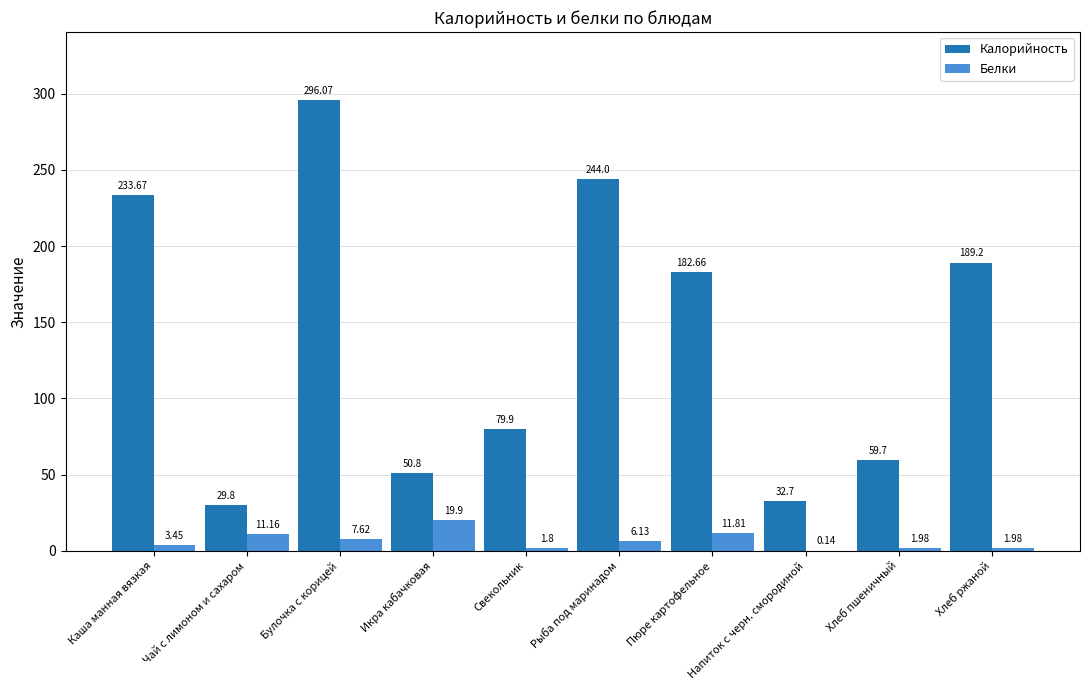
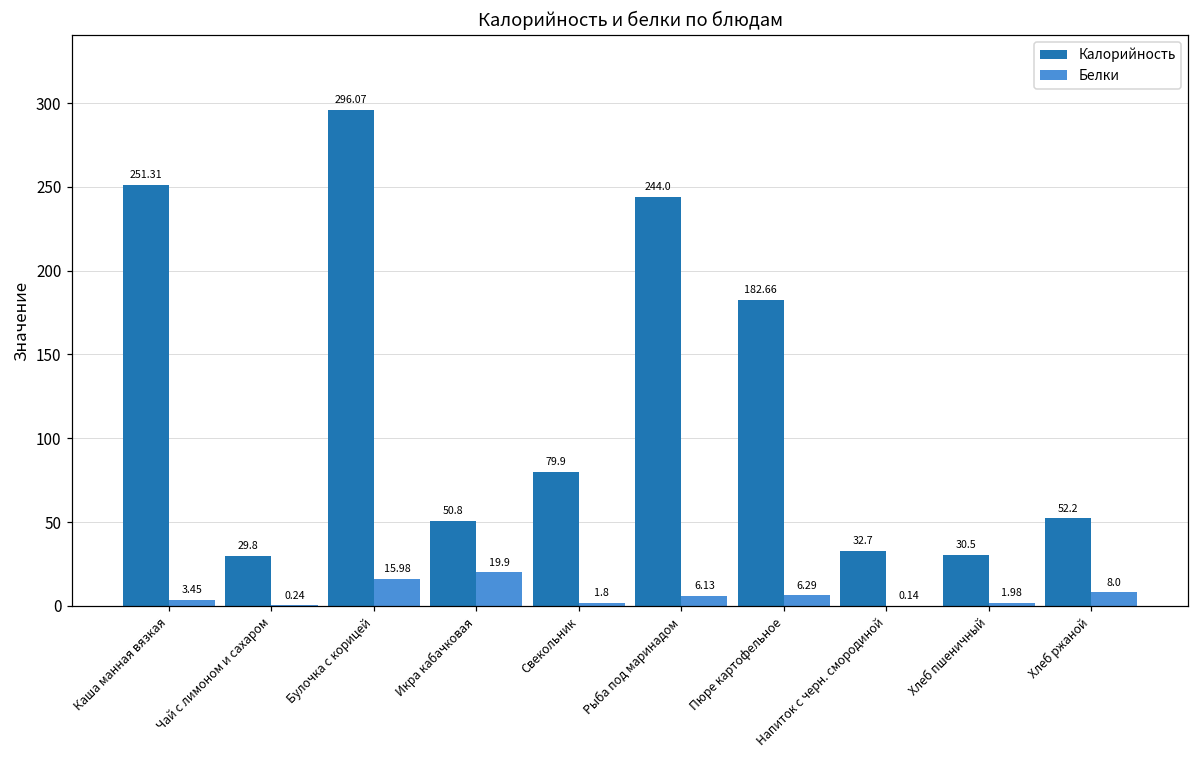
Калорийность, Каша манная вязкая: 233.67 -> 251.31
Белки, Чай с лимоном и сахаром: 11.16 -> 0.24
Белки, Булочка с корицей: 7.62 -> 15.98
Белки, Пюре картофельное: 11.81 -> 6.29
Калорийность, Хлеб пшеничный: 59.7 -> 30.5
Калорийность, Хлеб ржаной: 189.2 -> 52.2
Белки, Хлеб ржаной: 1.98 -> 8.0
